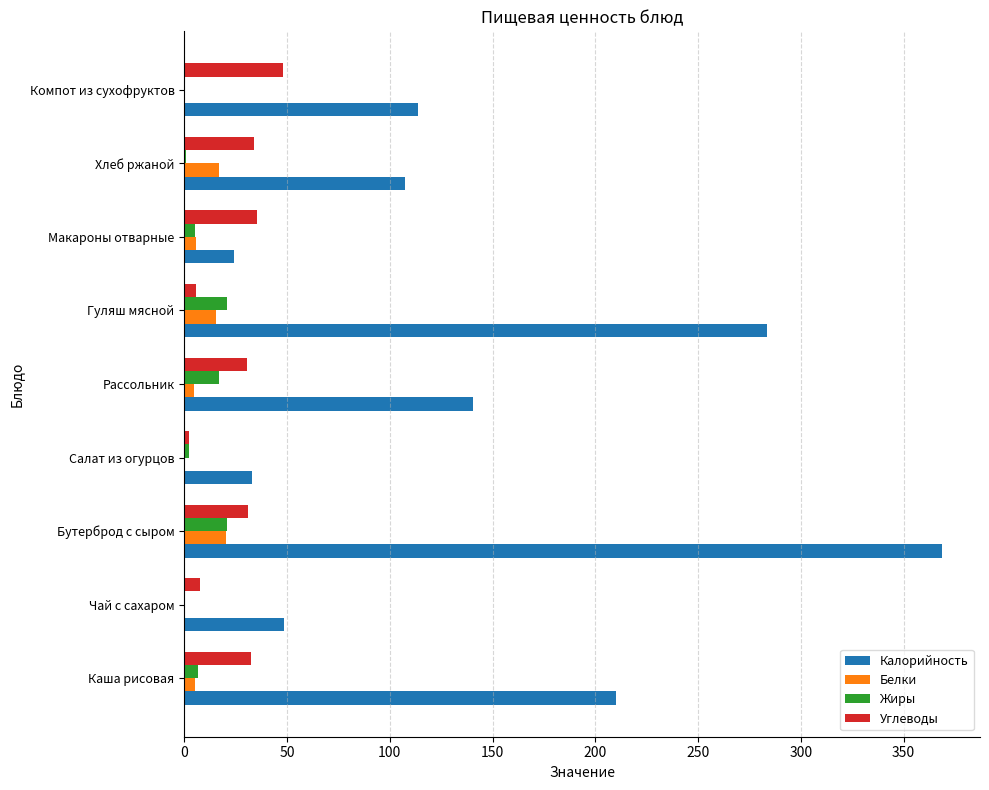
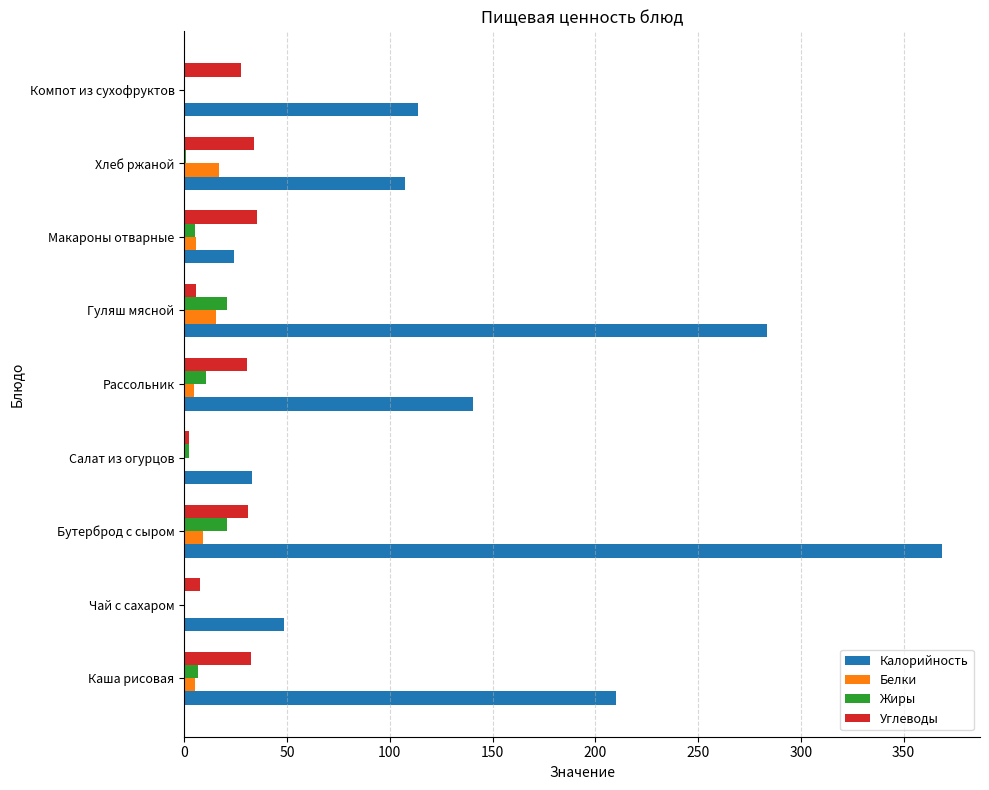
Углеводы, Компот из сухофруктов: 48 -> 28
Жиры, Рассольник: 17 -> 11
Белки, Бутерброд с сыром: 20 -> 9
